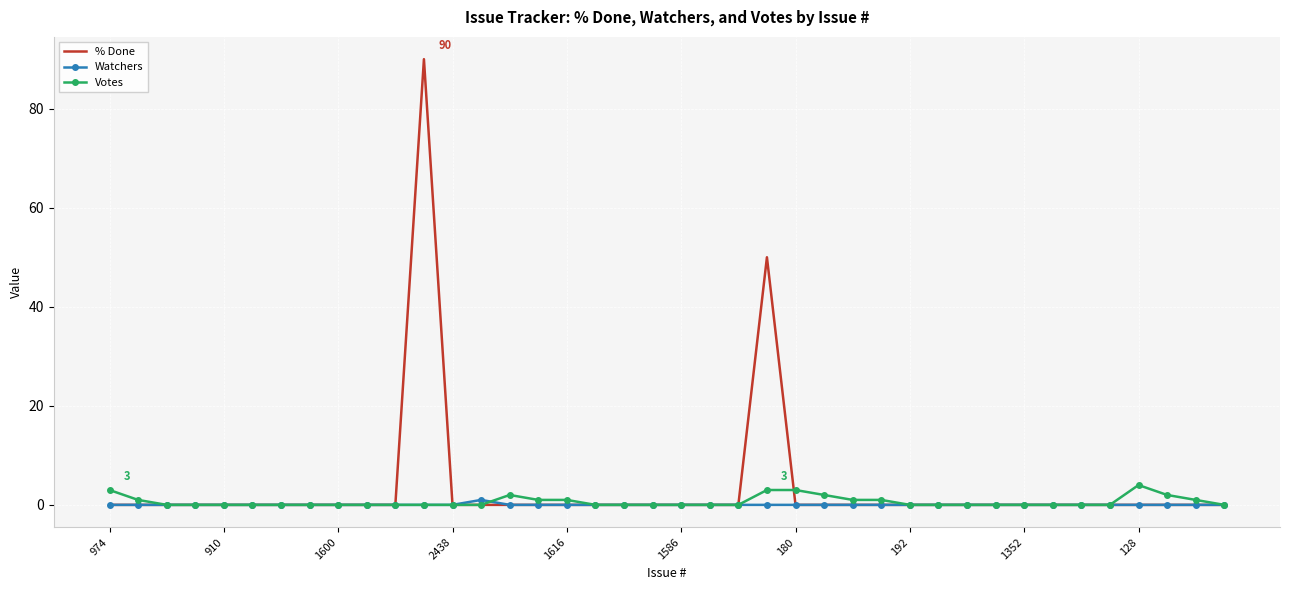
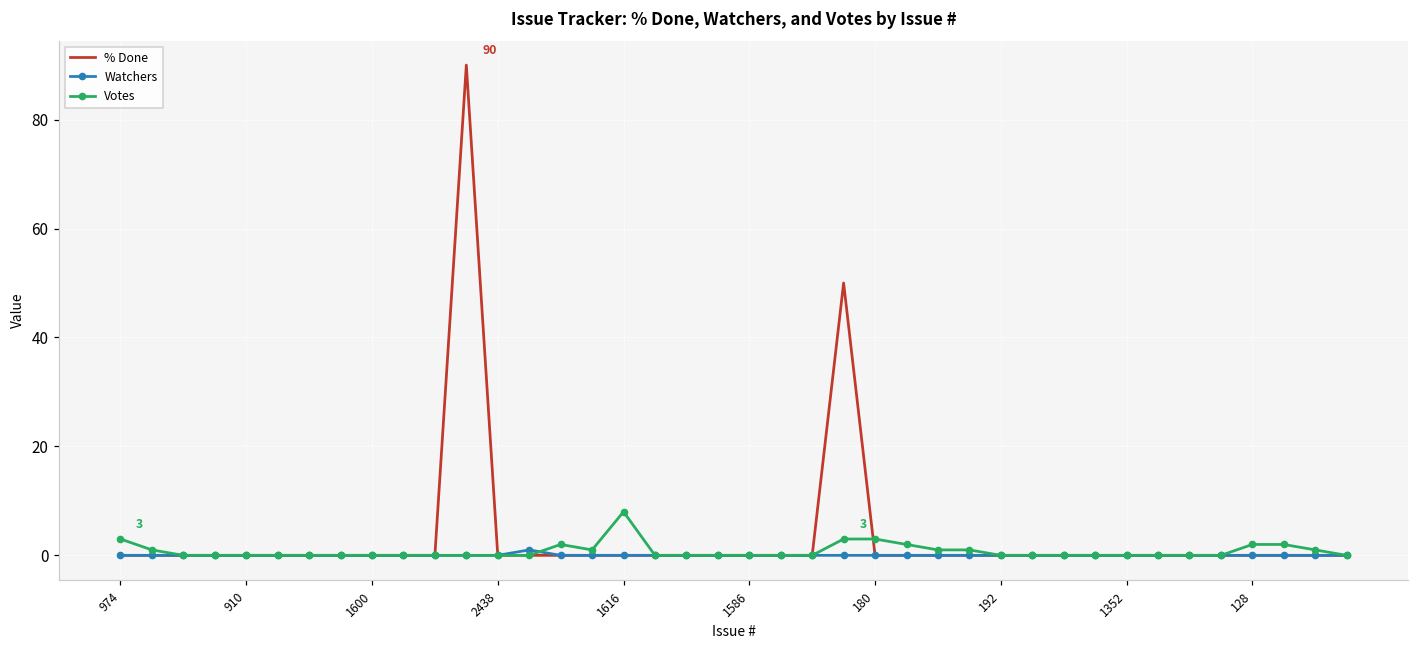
Votes, 1616: 1 -> 8
Votes, 128: 4 -> 2
